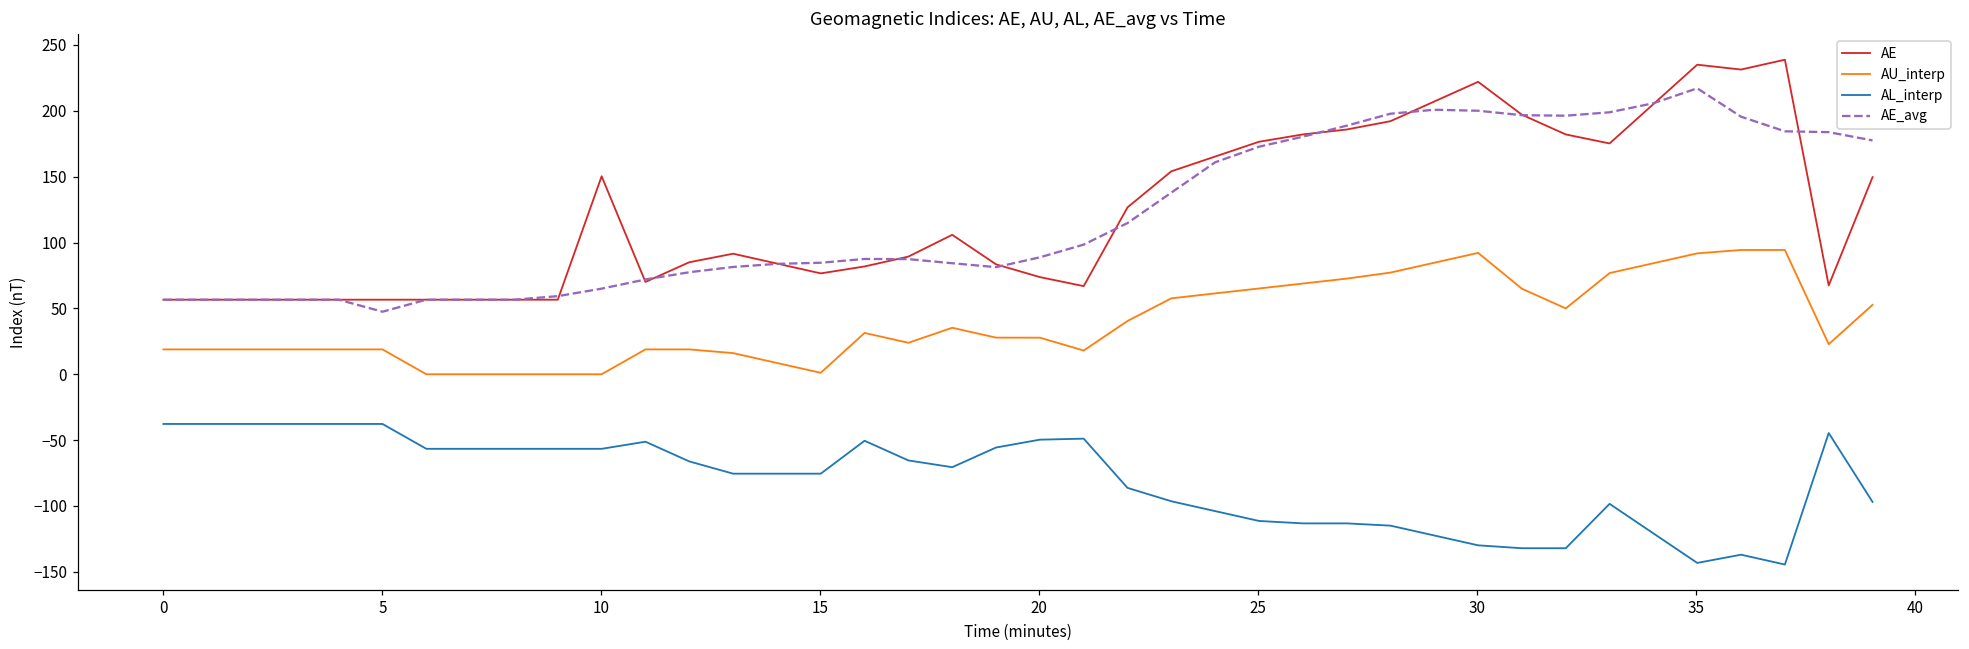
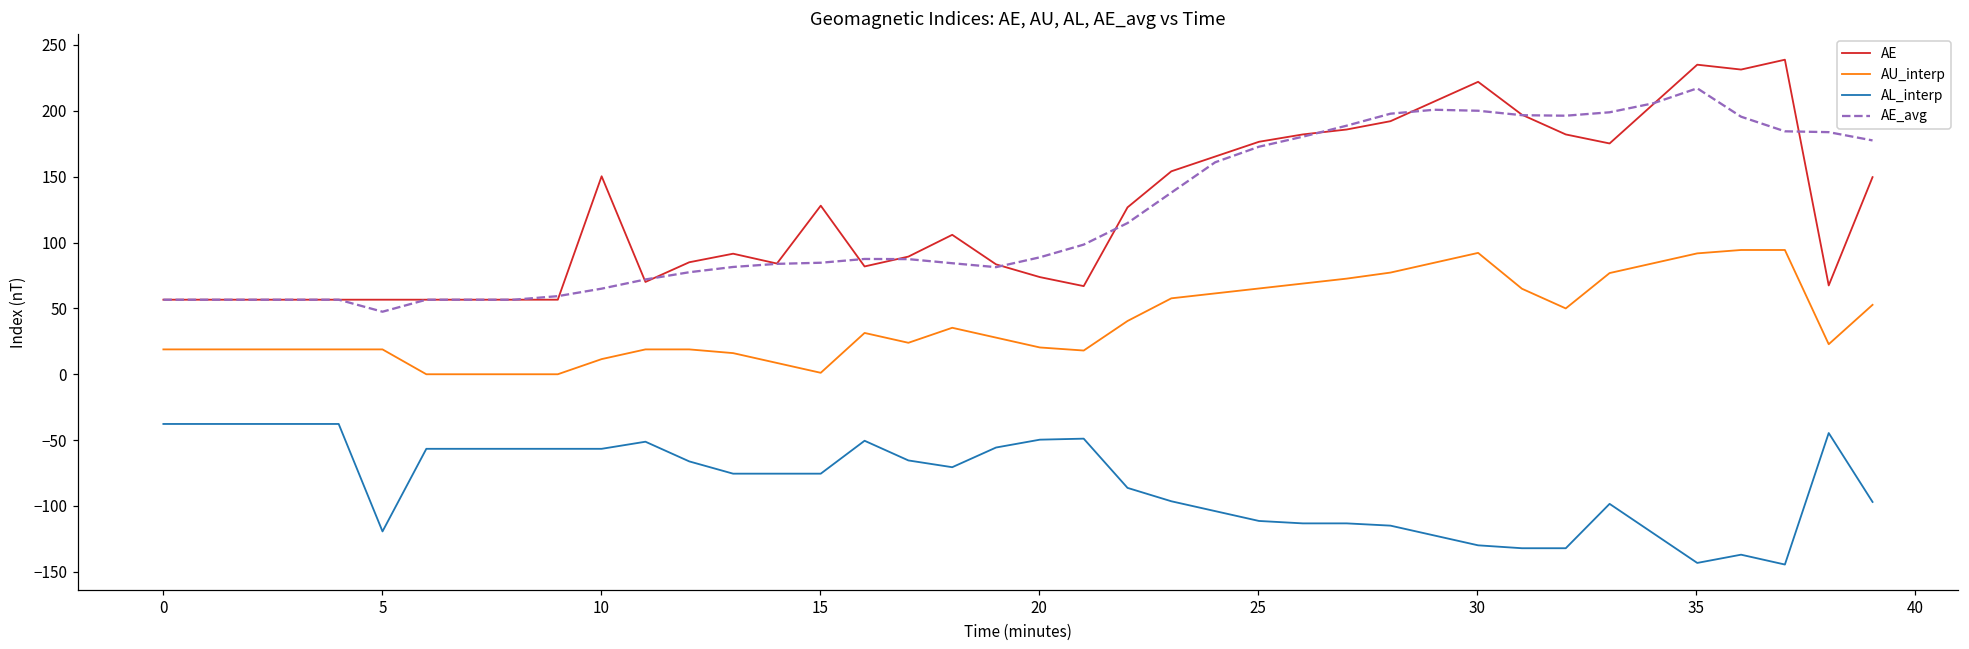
AL_interp, 5: -38 -> -119
AU_interp, 10: 0 -> 12
AE, 15: 77 -> 128
AU_interp, 20: 28 -> 20
